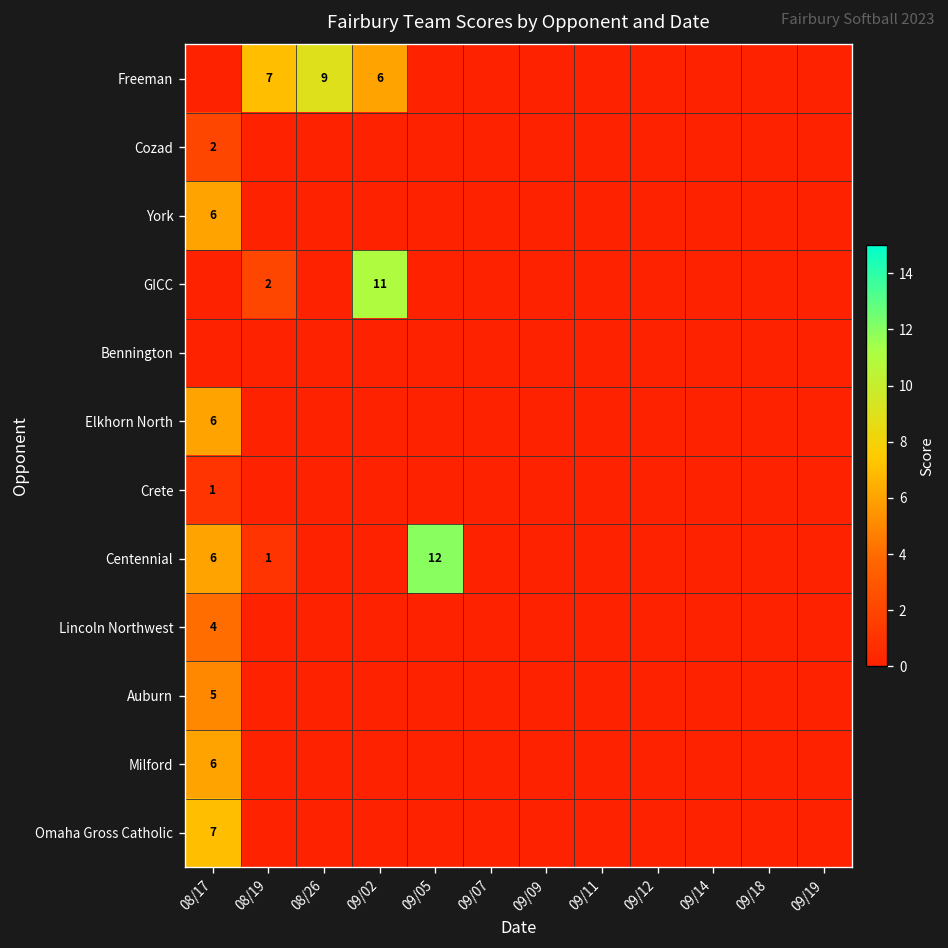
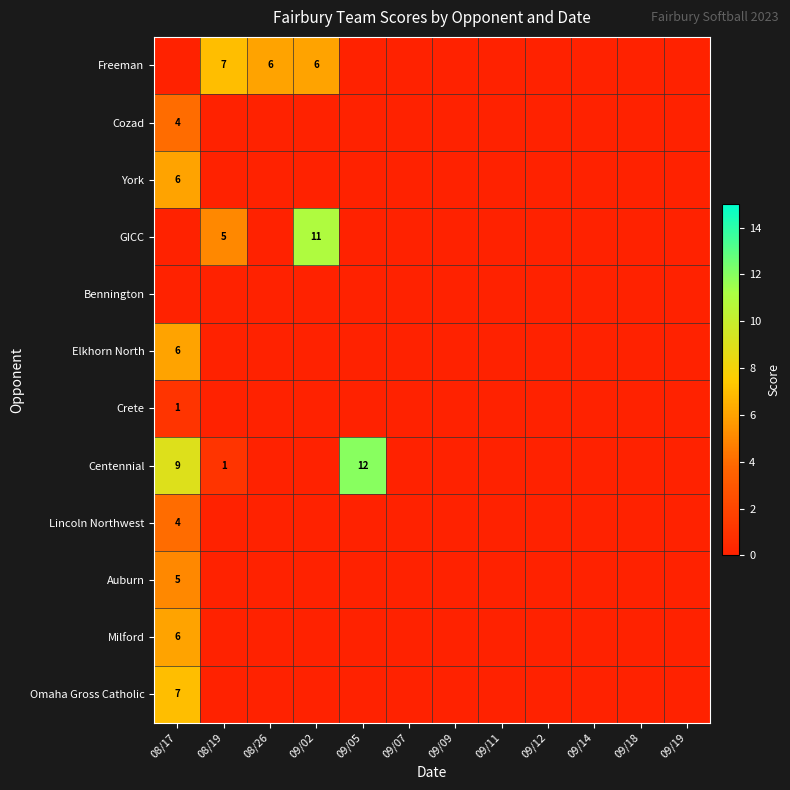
Freeman, 08/26: 9 -> 6
Cozad, 08/17: 2 -> 4
GICC, 08/19: 2 -> 5
Centennial, 08/17: 6 -> 9
